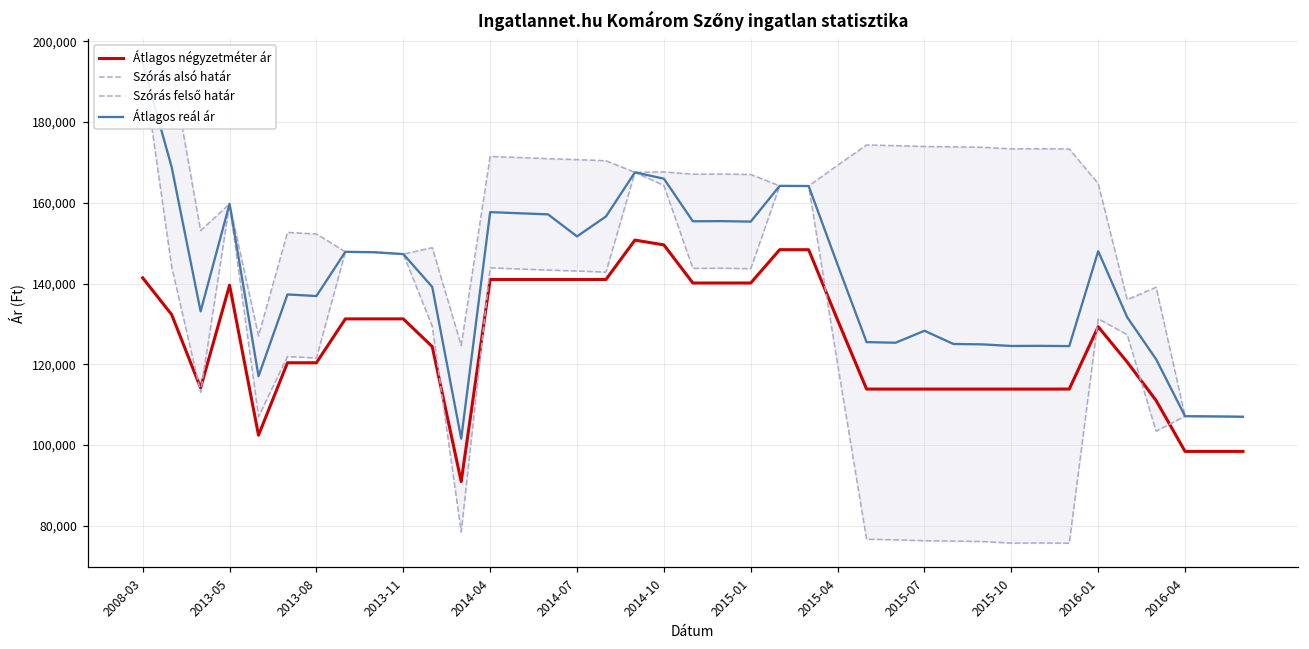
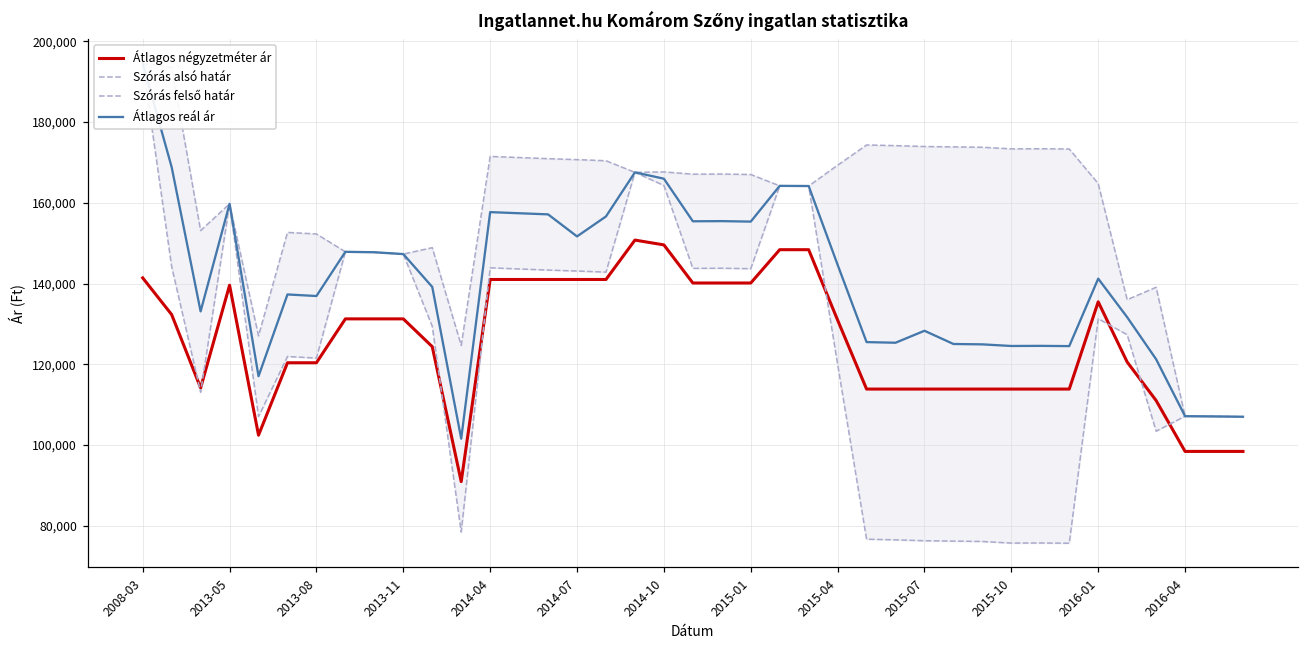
Átlagos négyzetméter ár, 2016-01: 129,000 -> 135,000
Átlagos reál ár, 2016-01: 148,000 -> 141,000
